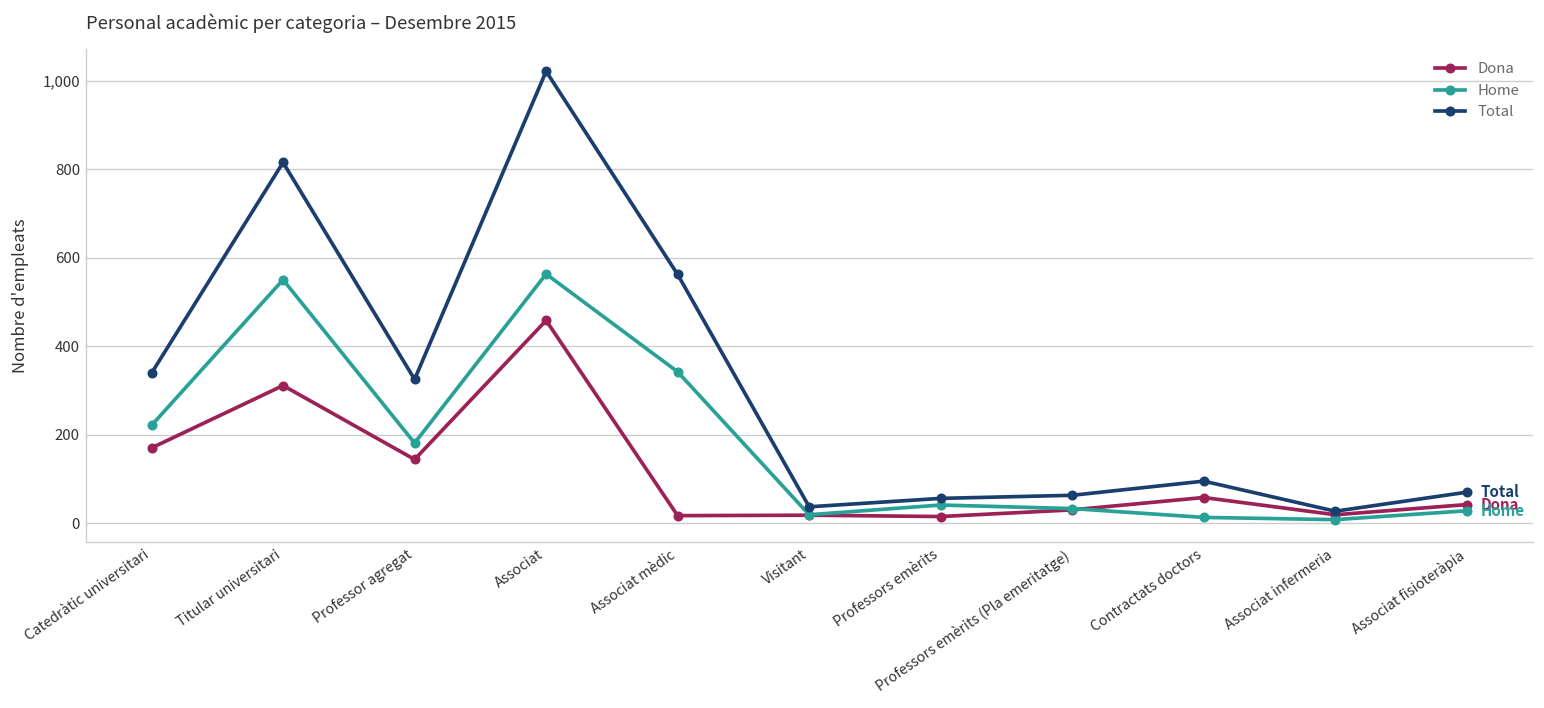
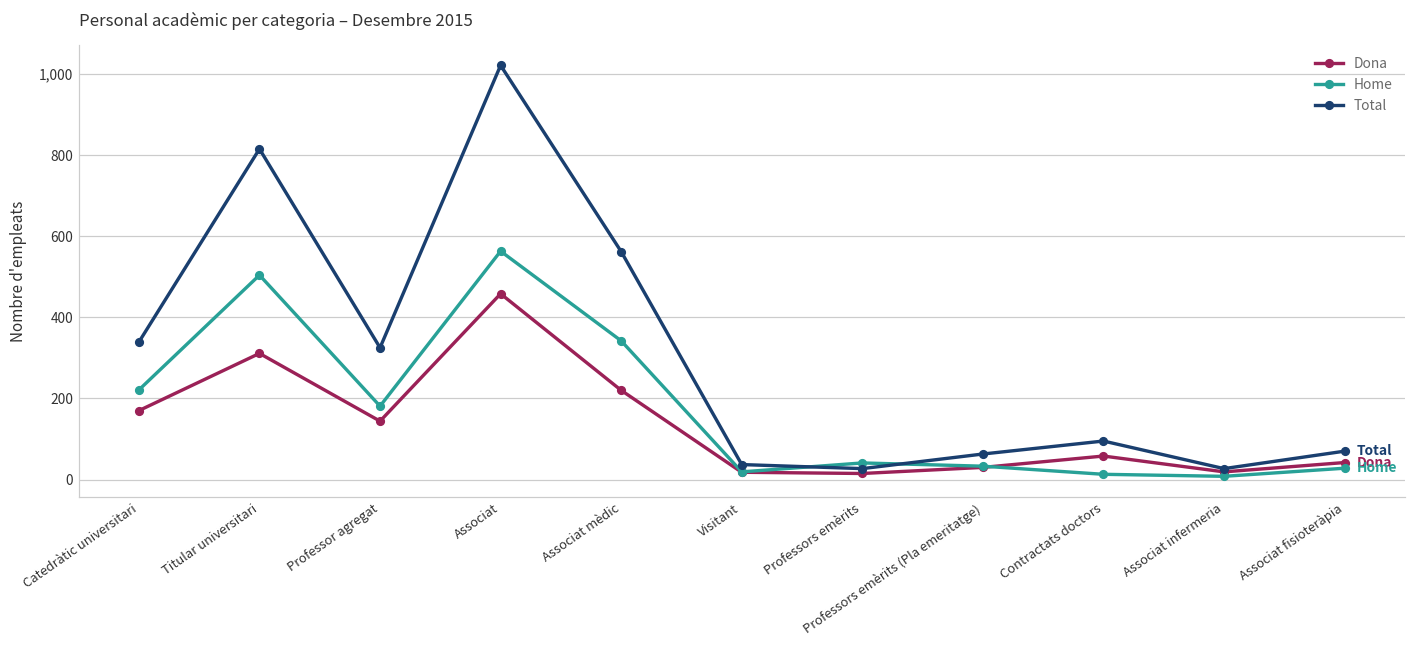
Home, Titular universitari: 550 -> 500
Dona, Associat mèdic: 20 -> 220
Total, Professors emèrits: 60 -> 30
